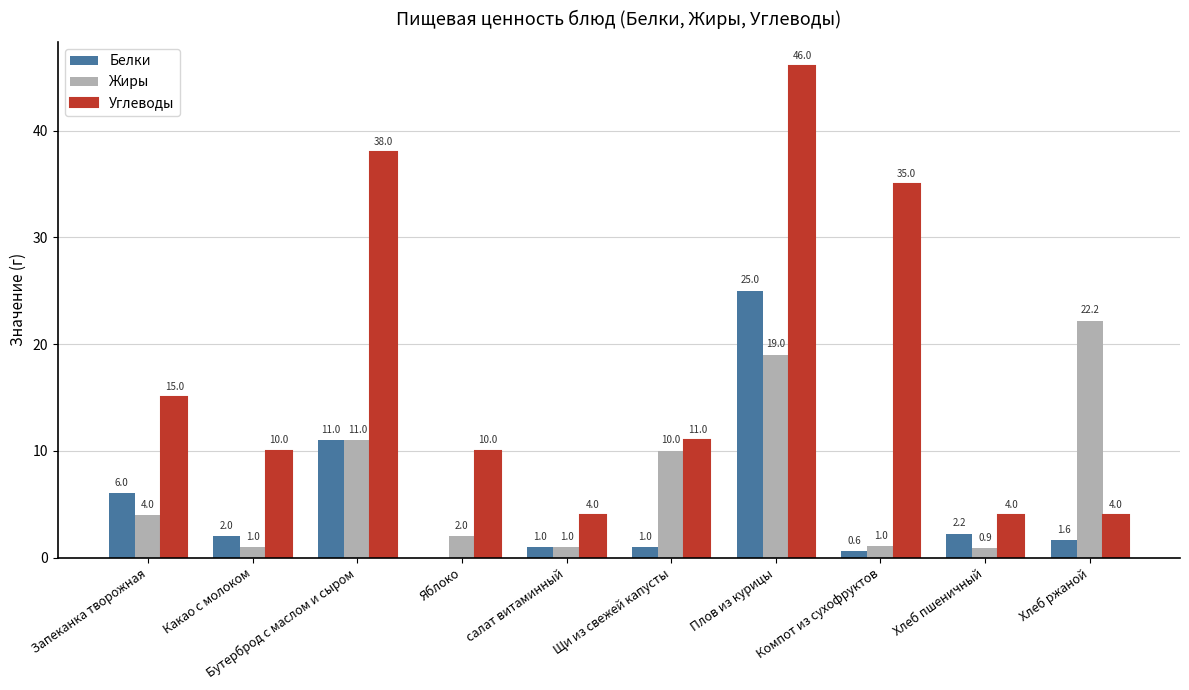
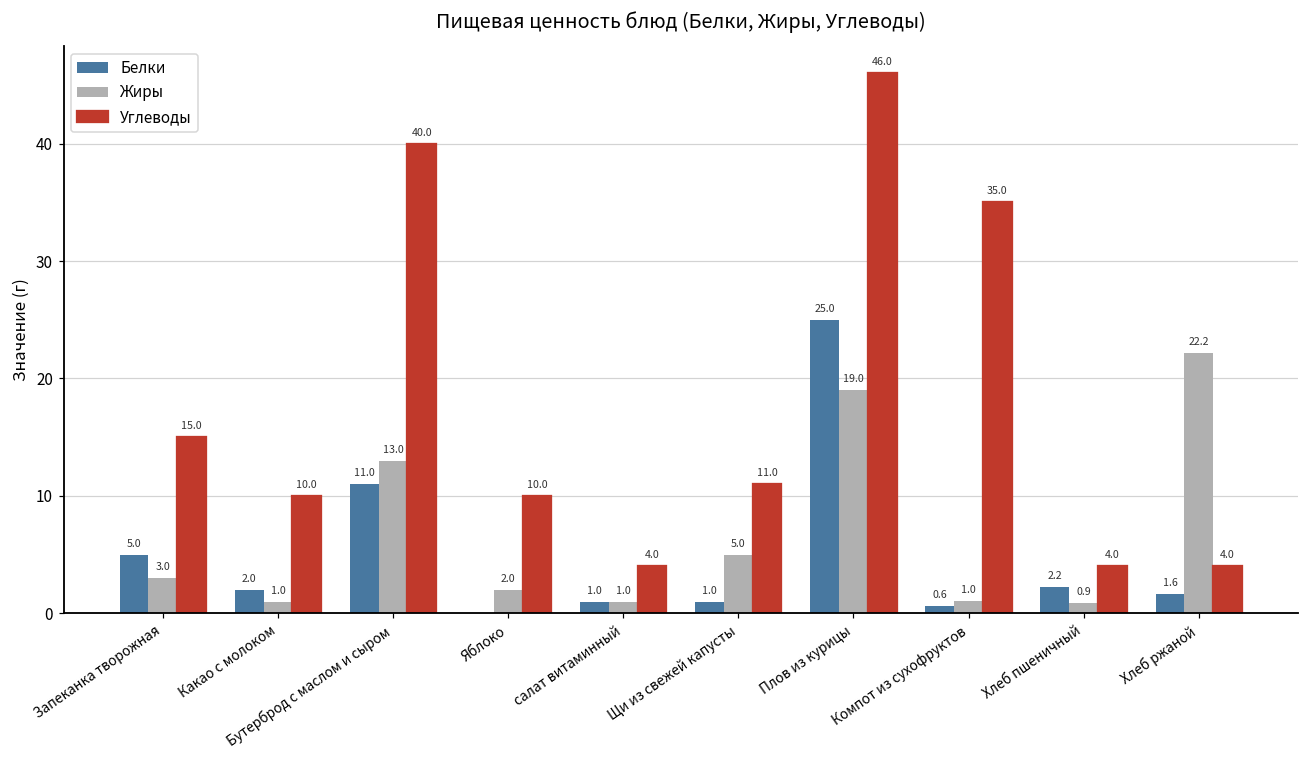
Белки, Запеканка творожная: 6.0 -> 5.0
Жиры, Запеканка творожная: 4.0 -> 3.0
Жиры, Бутерброд с маслом и сыром: 11.0 -> 13.0
Углеводы, Бутерброд с маслом и сыром: 38.0 -> 40.0
Жиры, Щи из свежей капусты: 10.0 -> 5.0
